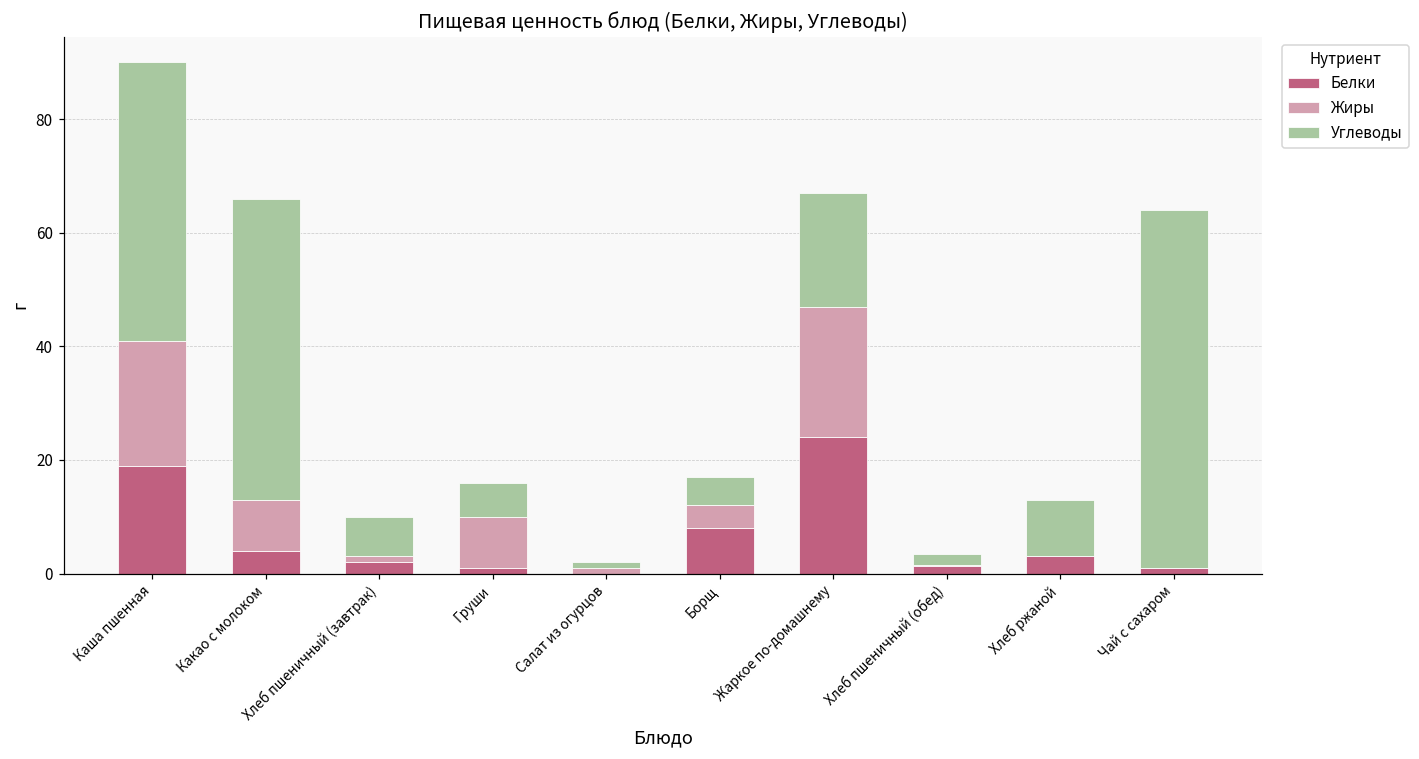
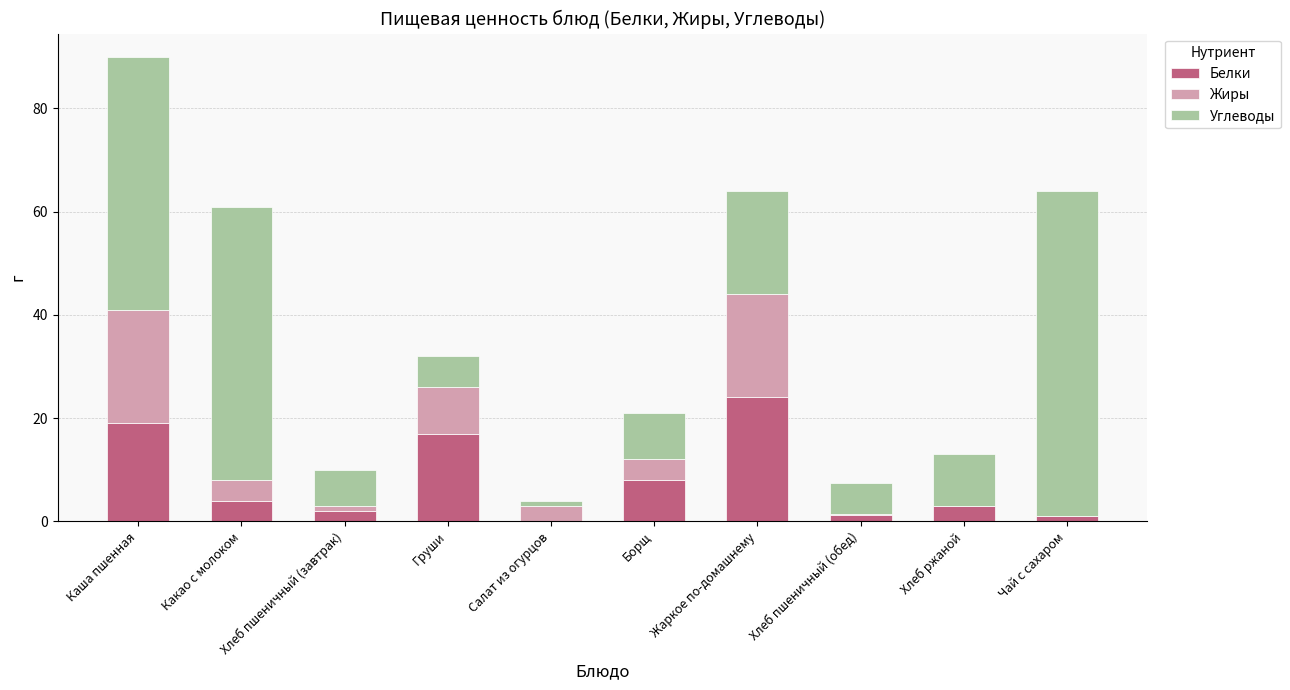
Жиры, Какао с молоком: 9 -> 4
Белки, Груши: 1 -> 17
Жиры, Салат из огурцов: 1 -> 3
Углеводы, Борщ: 5 -> 9
Жиры, Жаркое по-домашнему: 23 -> 20
Углеводы, Хлеб пшеничный (обед): 2 -> 6
